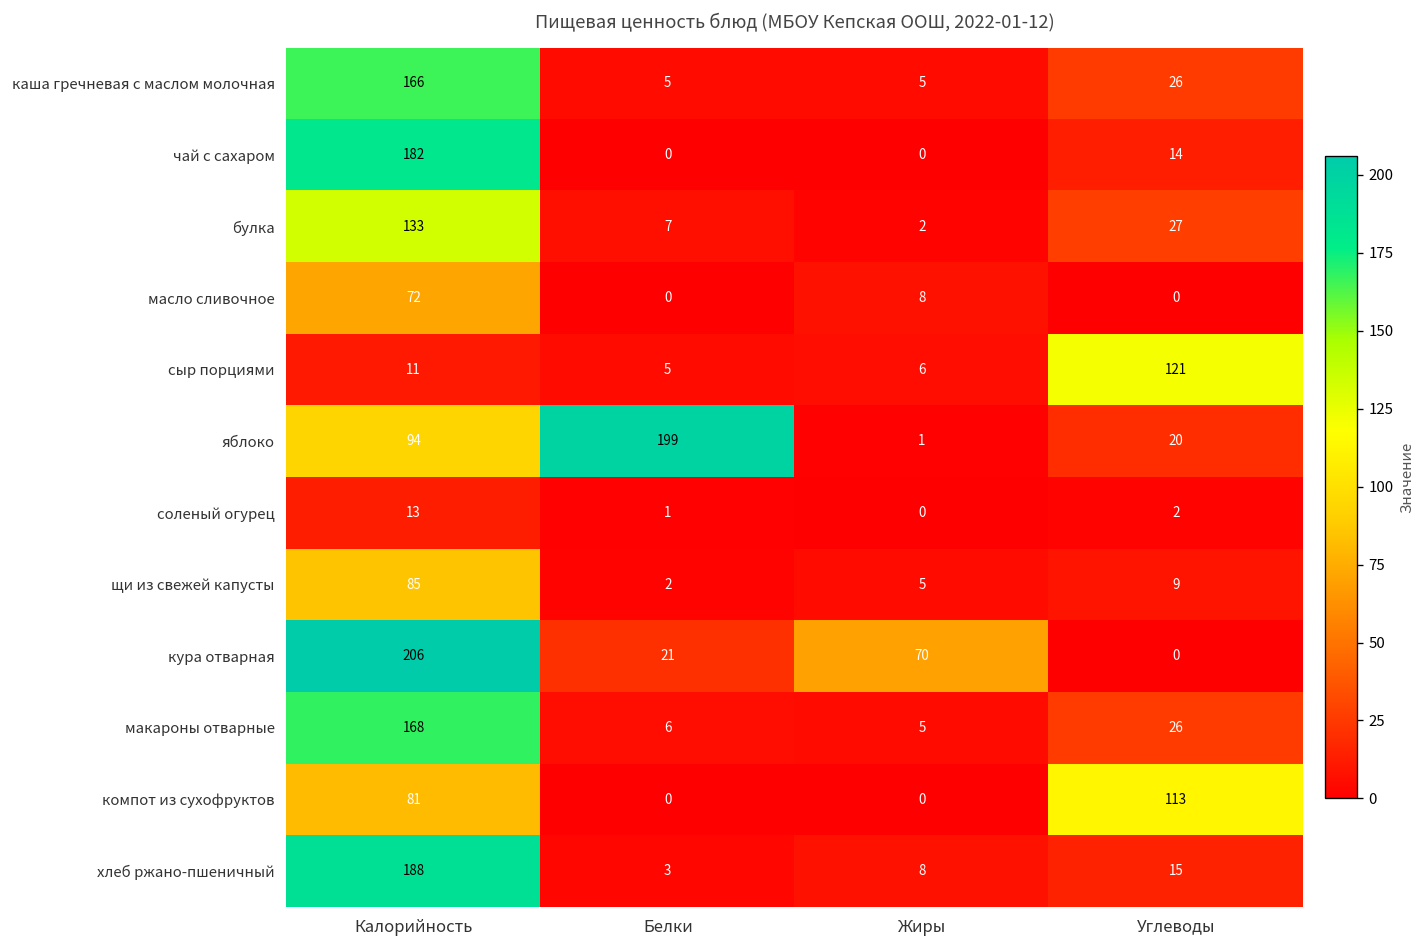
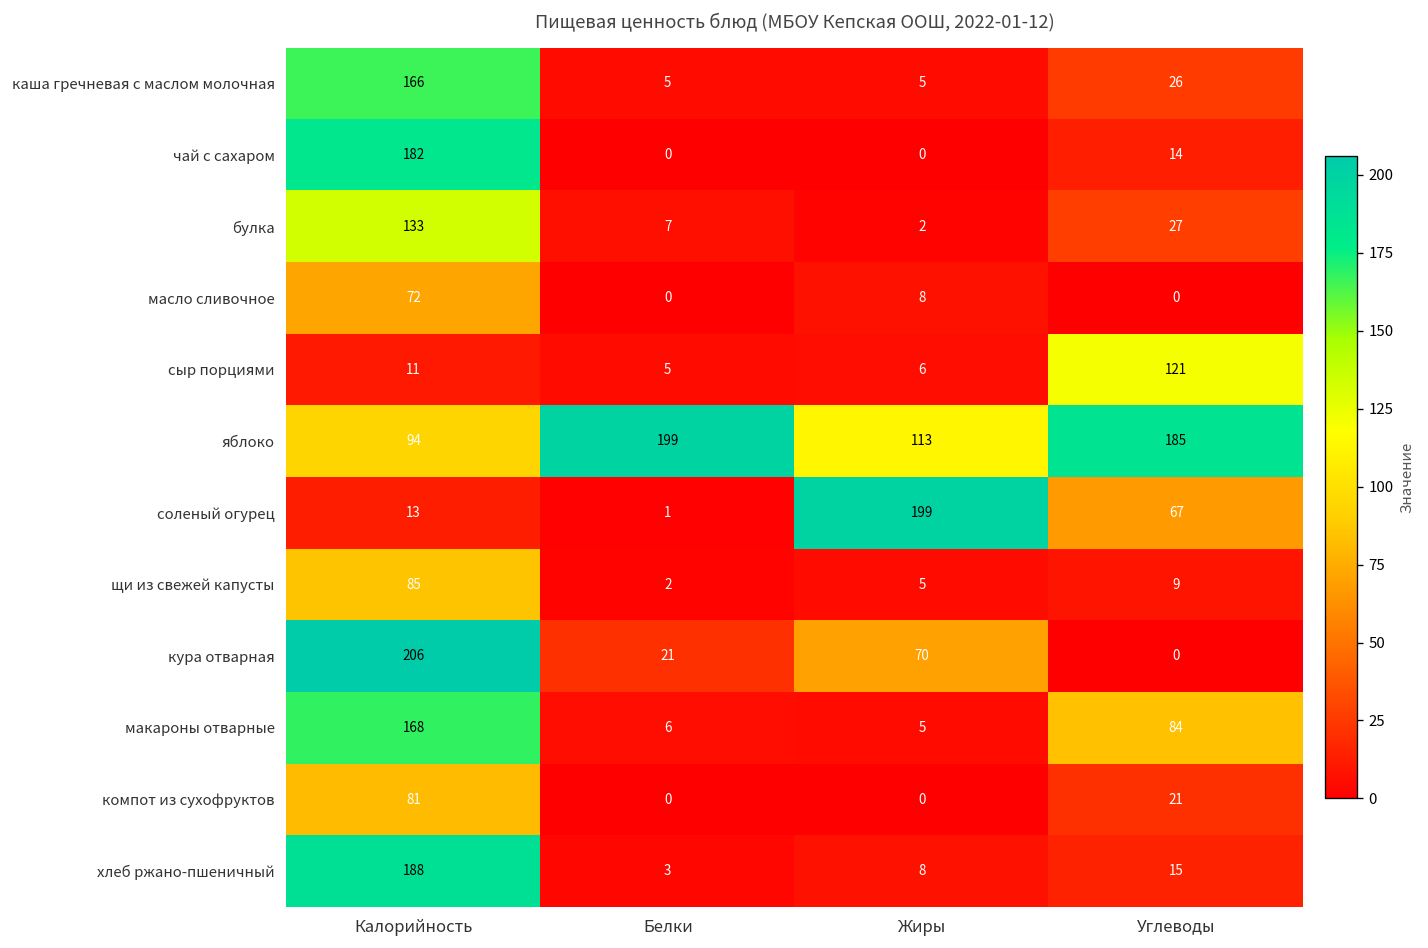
яблоко, Жиры: 1 -> 113
яблоко, Углеводы: 20 -> 185
соленый огурец, Жиры: 0 -> 199
соленый огурец, Углеводы: 2 -> 67
макароны отварные, Углеводы: 26 -> 84
компот из сухофруктов, Углеводы: 113 -> 21
